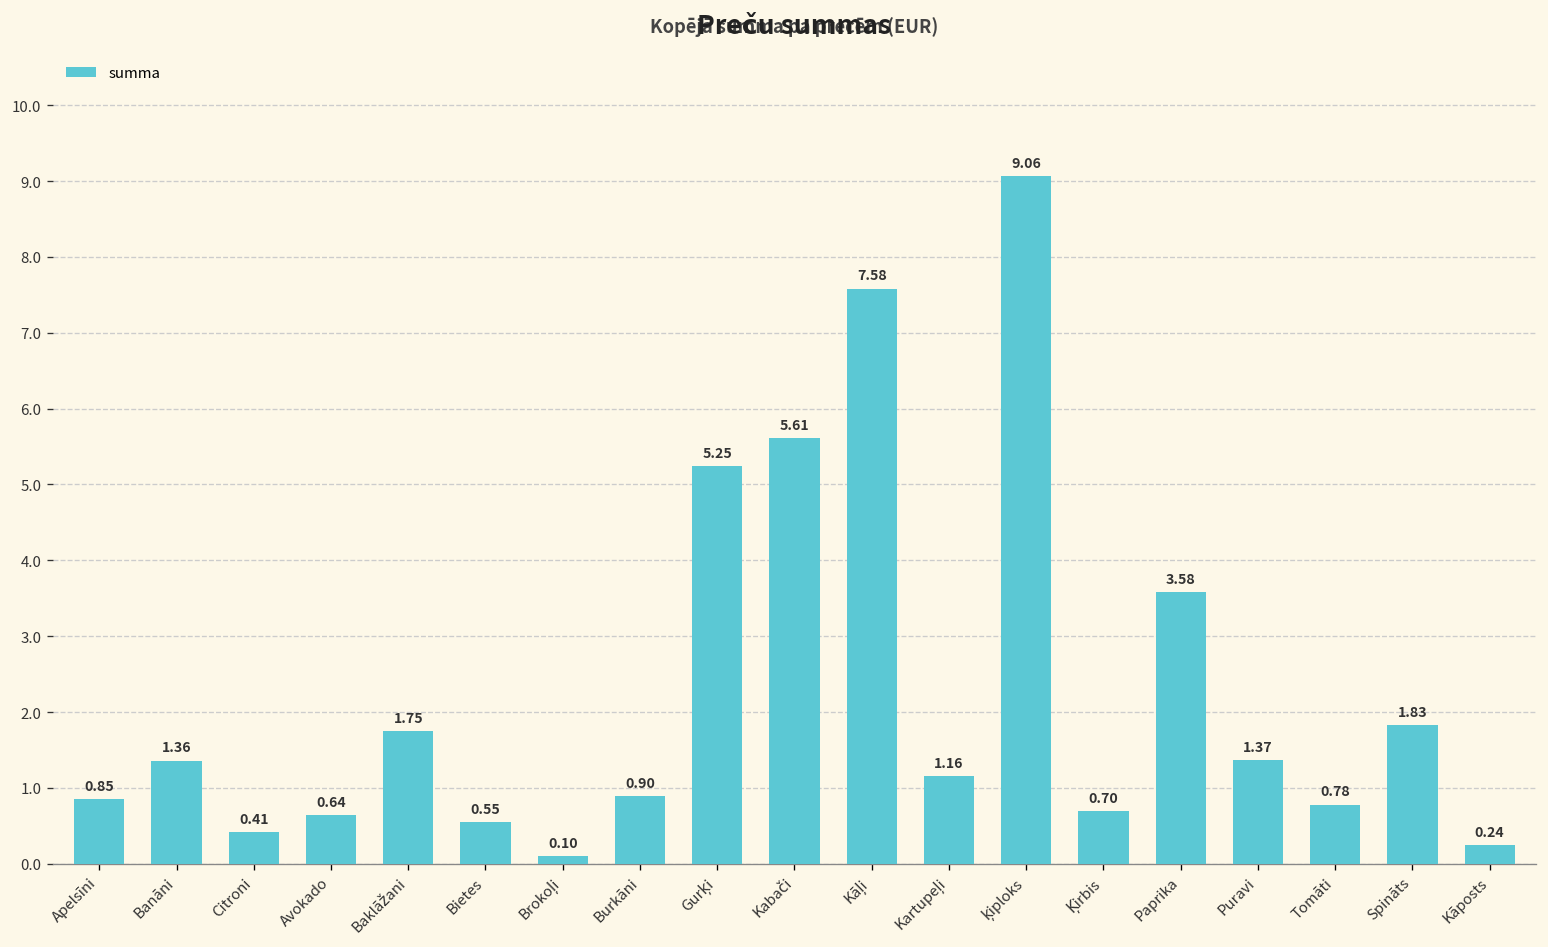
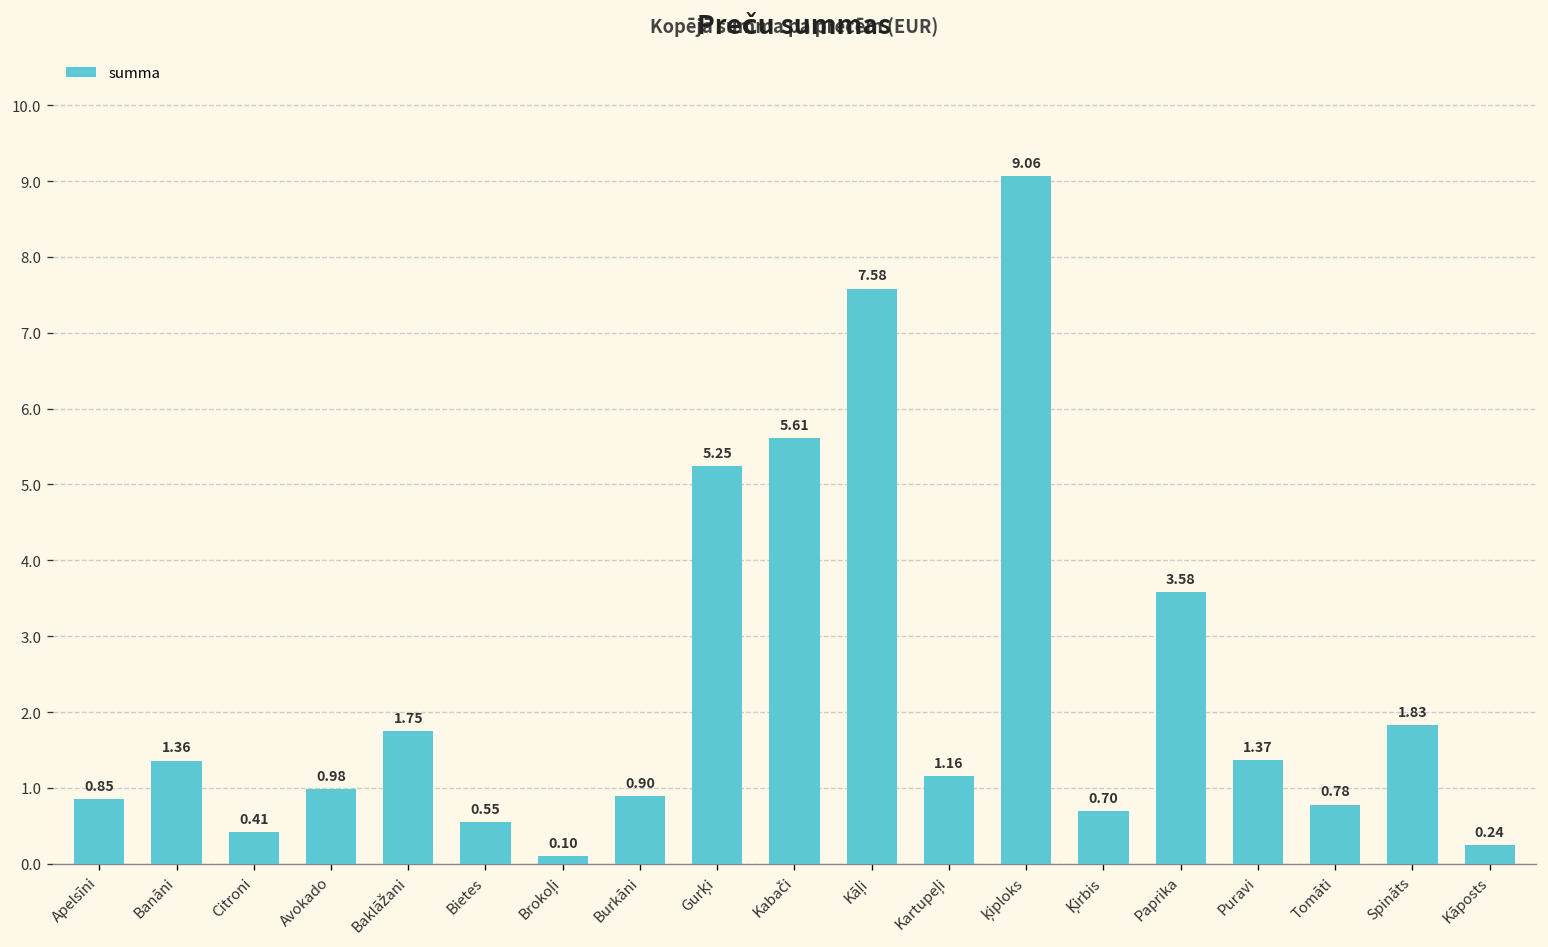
Avokado: 0.64 -> 0.98
